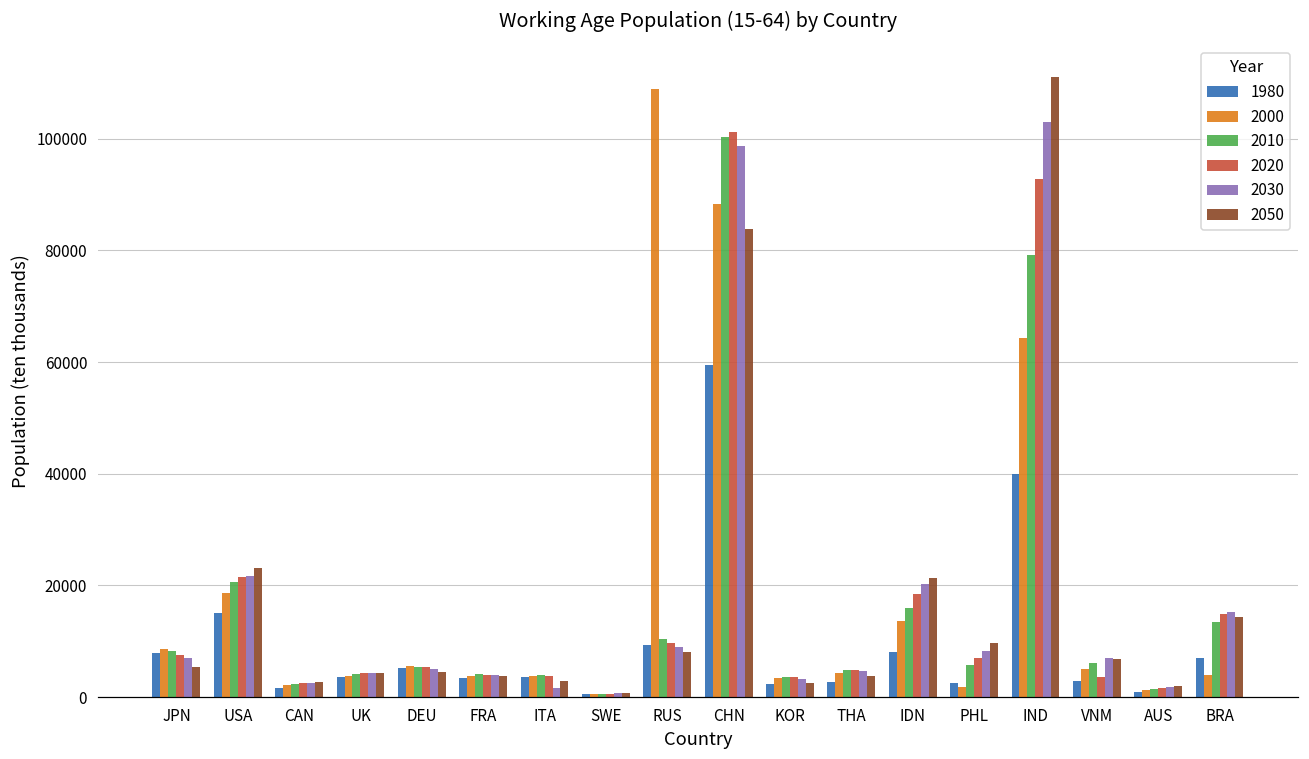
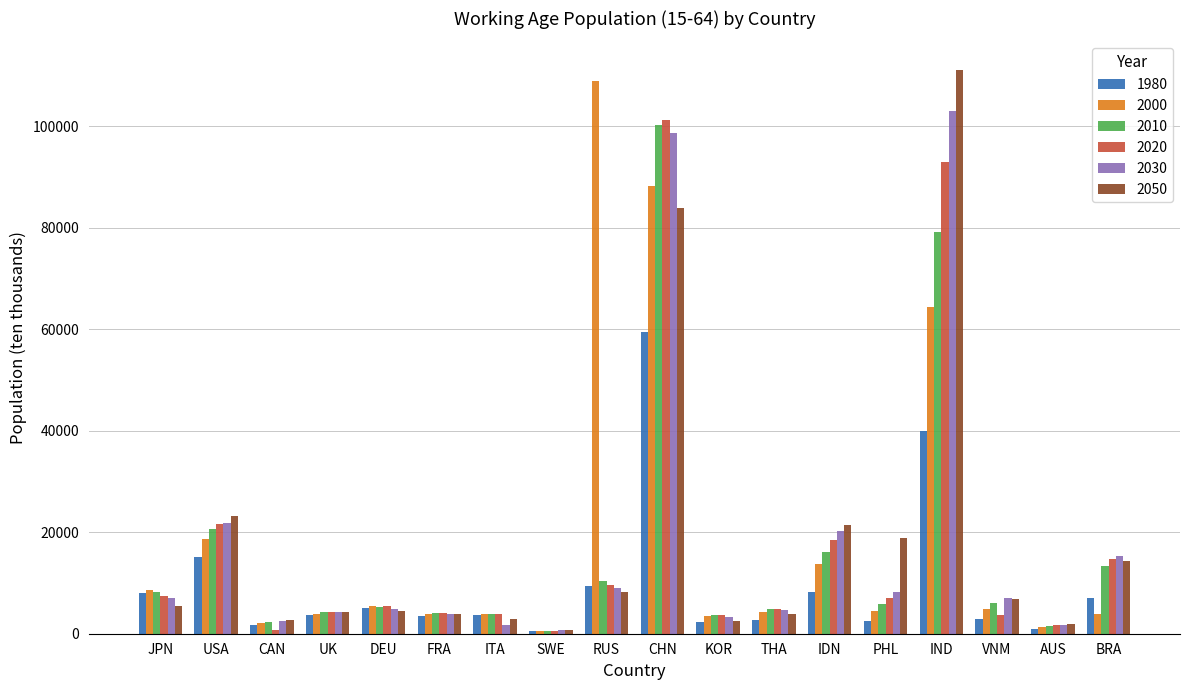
2020, CAN: 2000 -> 1000
2000, PHL: 2000 -> 5000
2050, PHL: 10000 -> 19000
